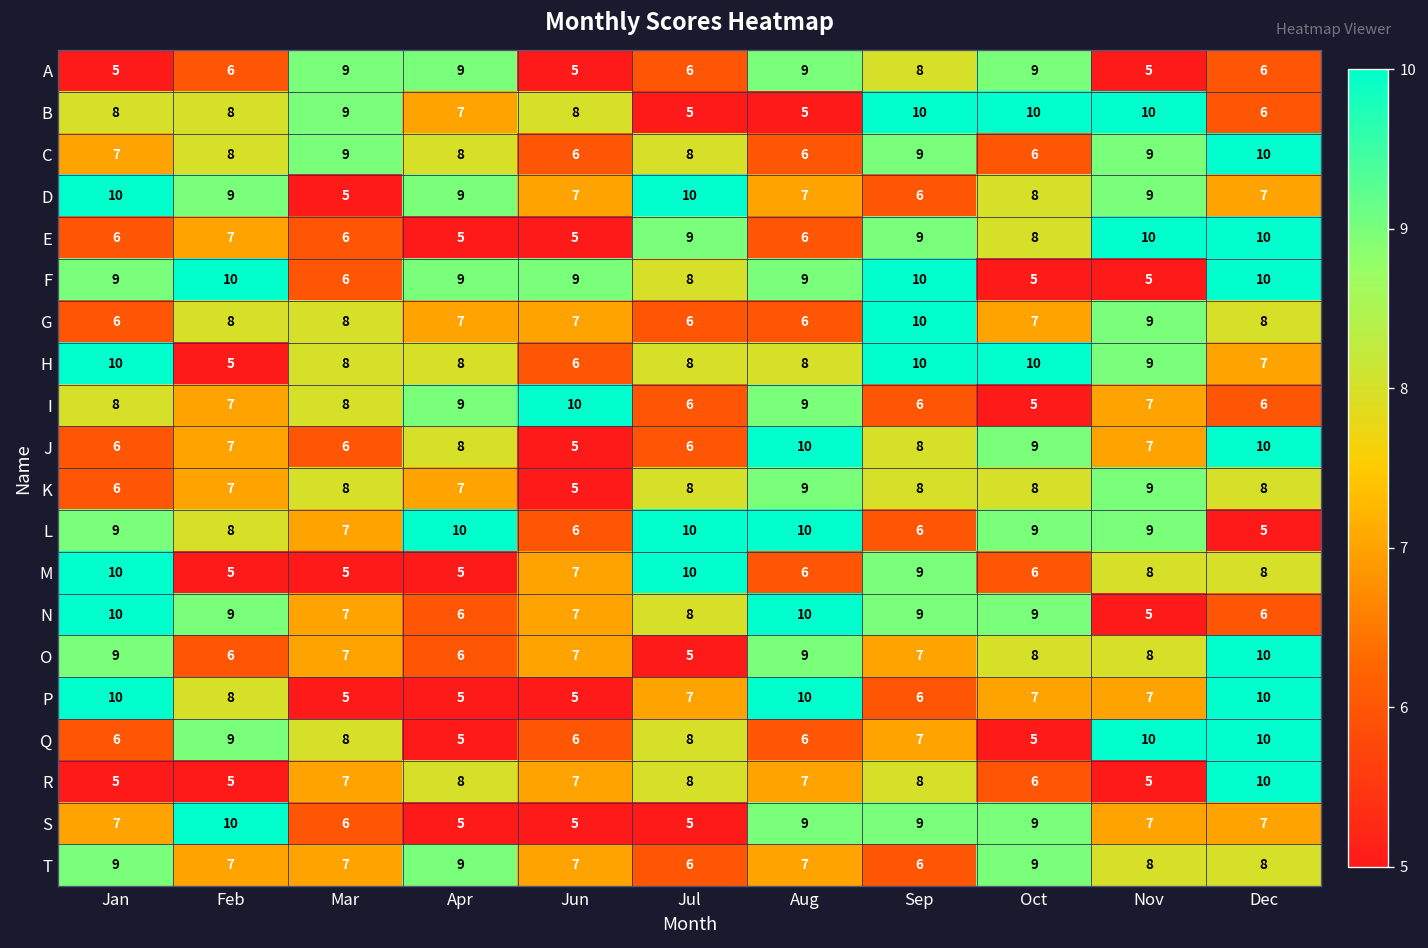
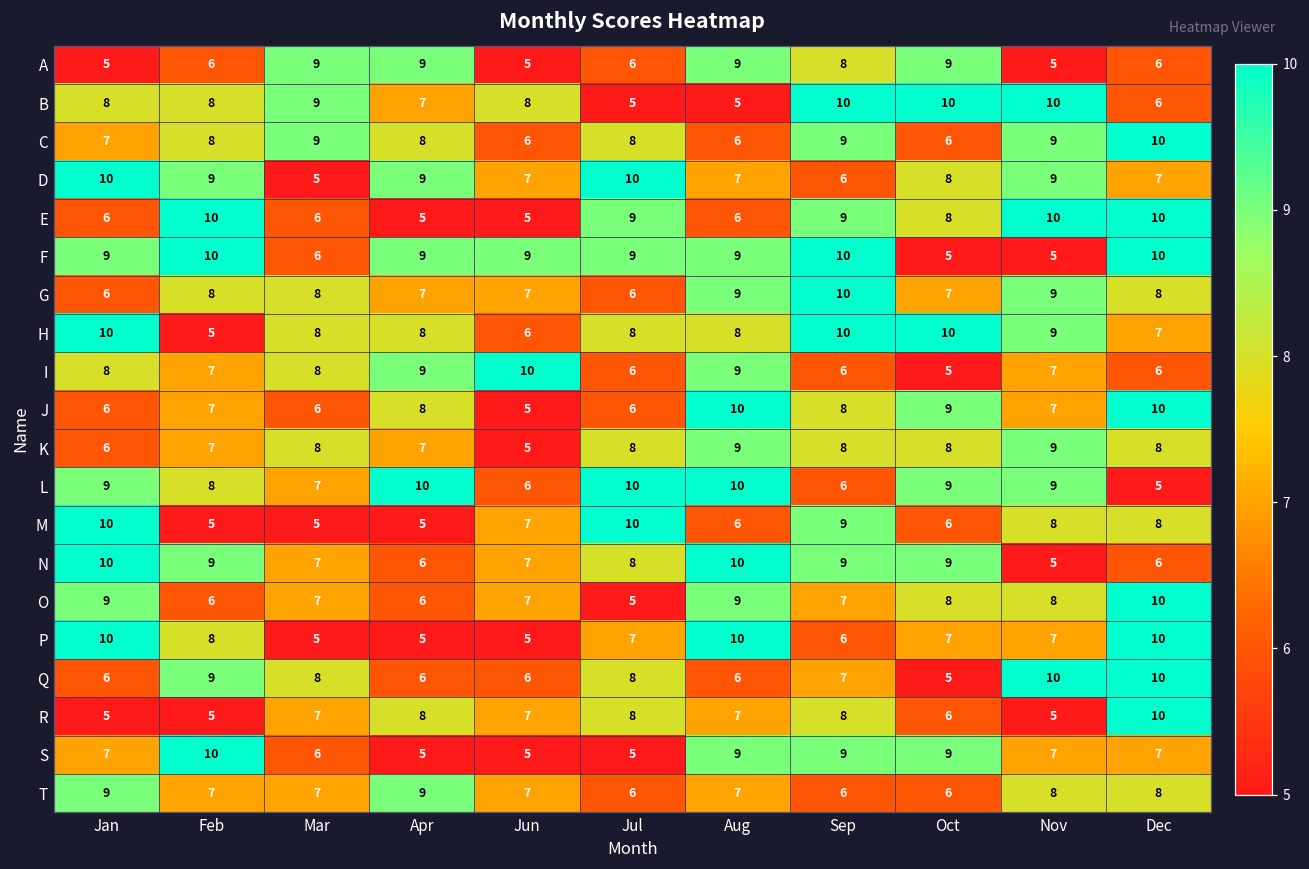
E, Feb: 7 -> 10
F, Jul: 8 -> 9
G, Aug: 6 -> 9
Q, Apr: 5 -> 6
T, Oct: 9 -> 6
